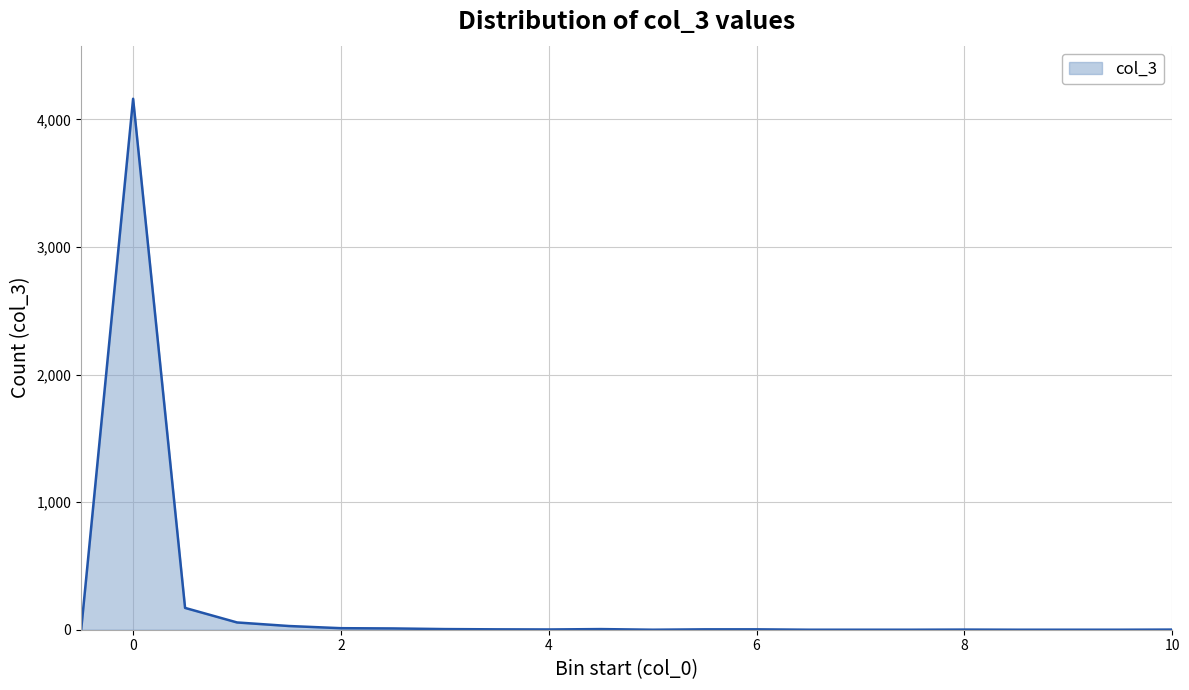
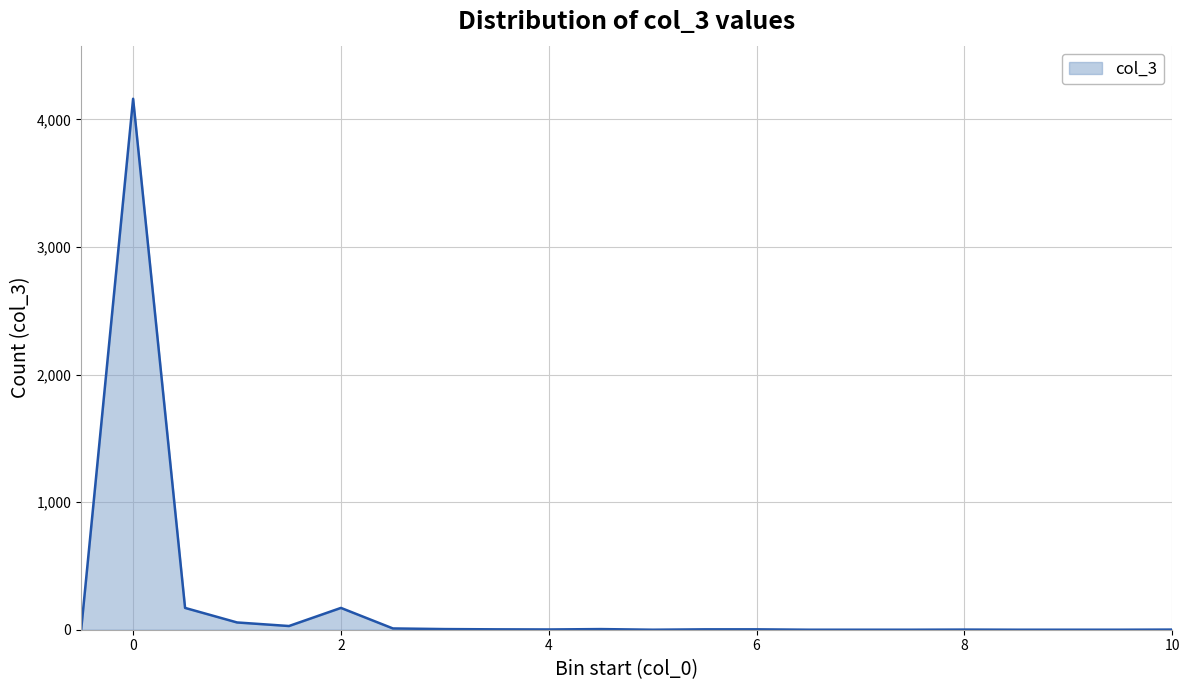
2: 10 -> 170
